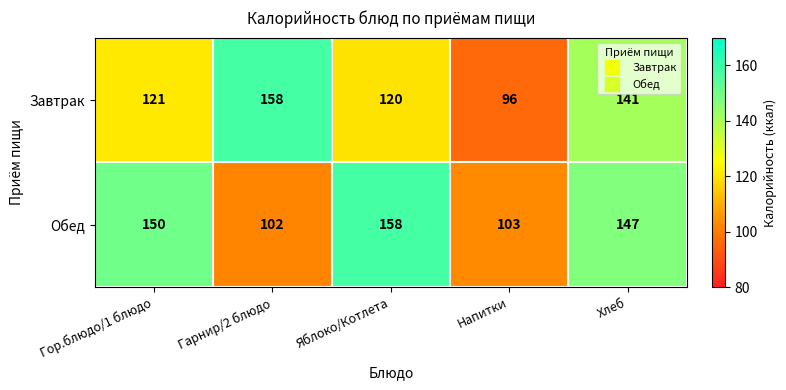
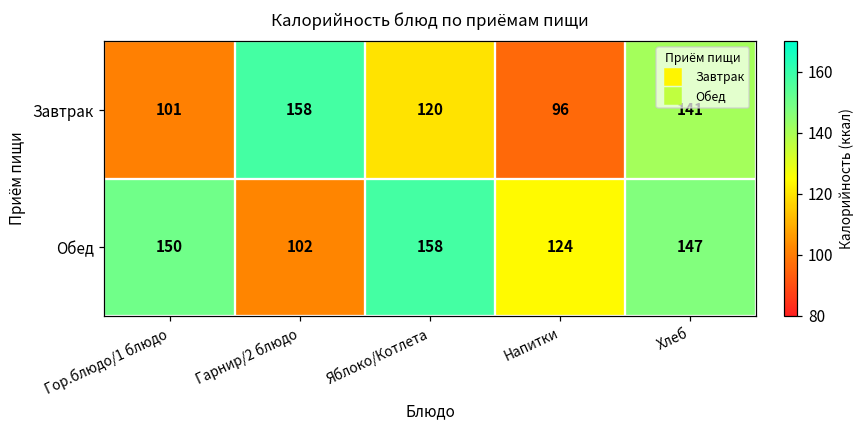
Завтрак, Гор.блюдо/1 блюдо: 121 -> 101
Обед, Напитки: 103 -> 124
